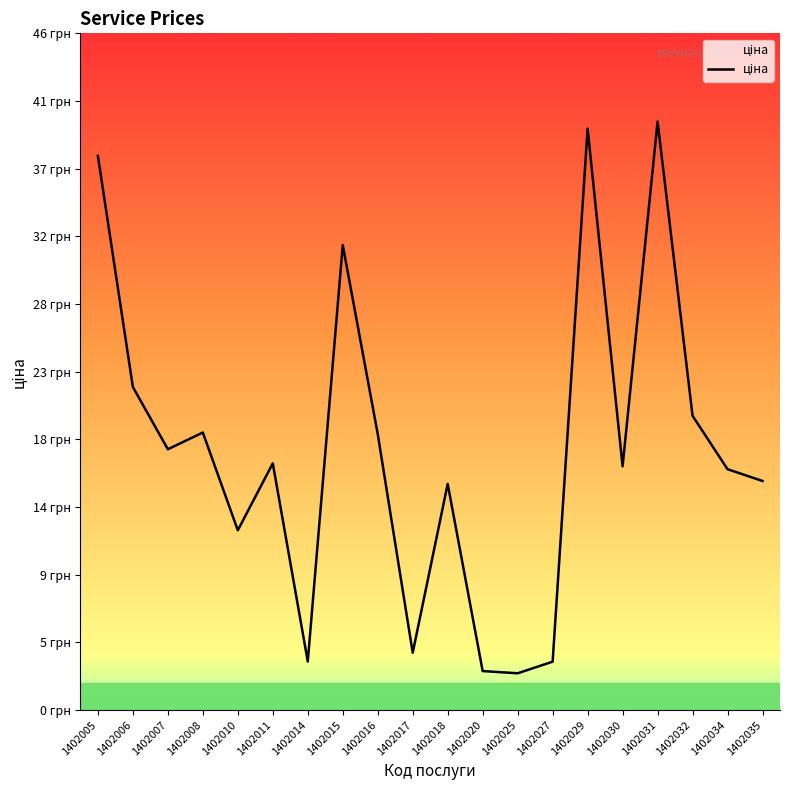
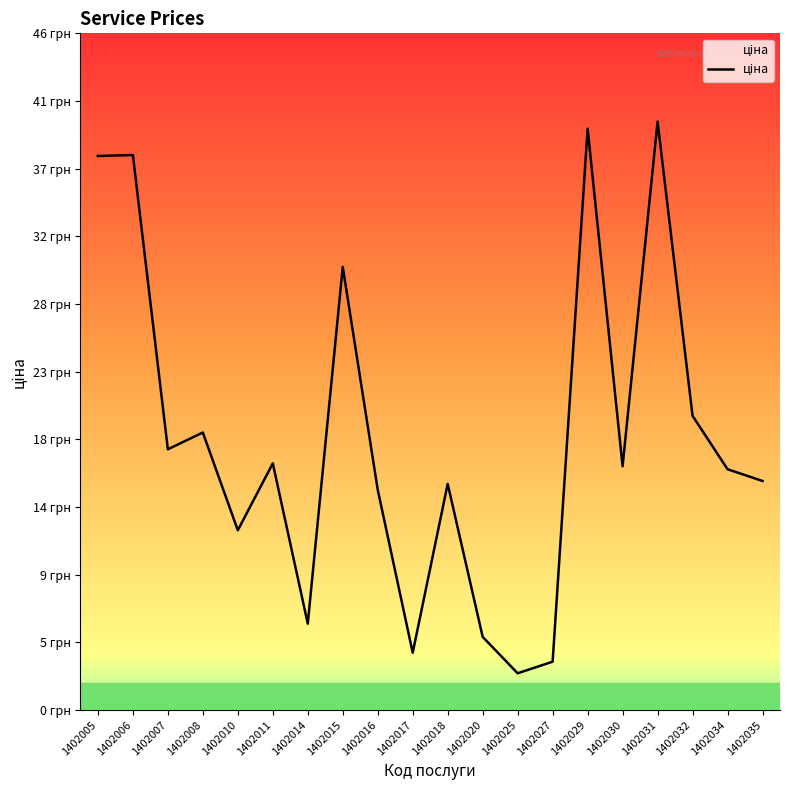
1402006: 22.0 грн -> 37.8 грн
1402014: 3.3 грн -> 5.9 грн
1402015: 31.7 грн -> 30.2 грн
1402016: 18.8 грн -> 15.0 грн
1402020: 2.7 грн -> 5.0 грн
